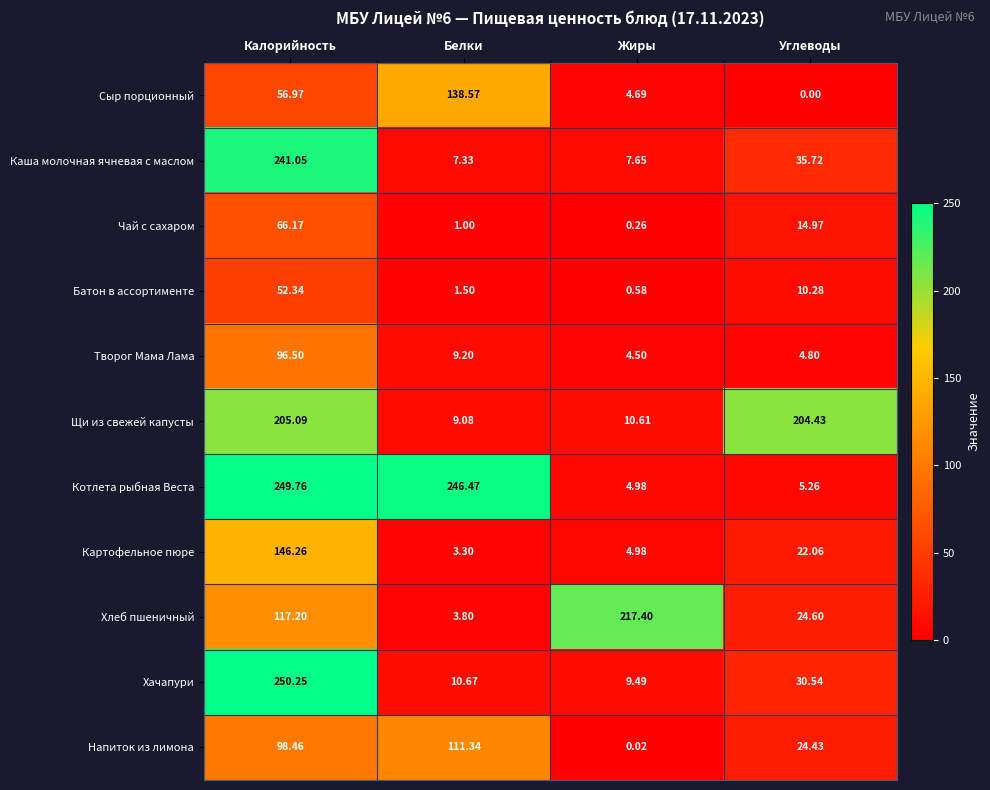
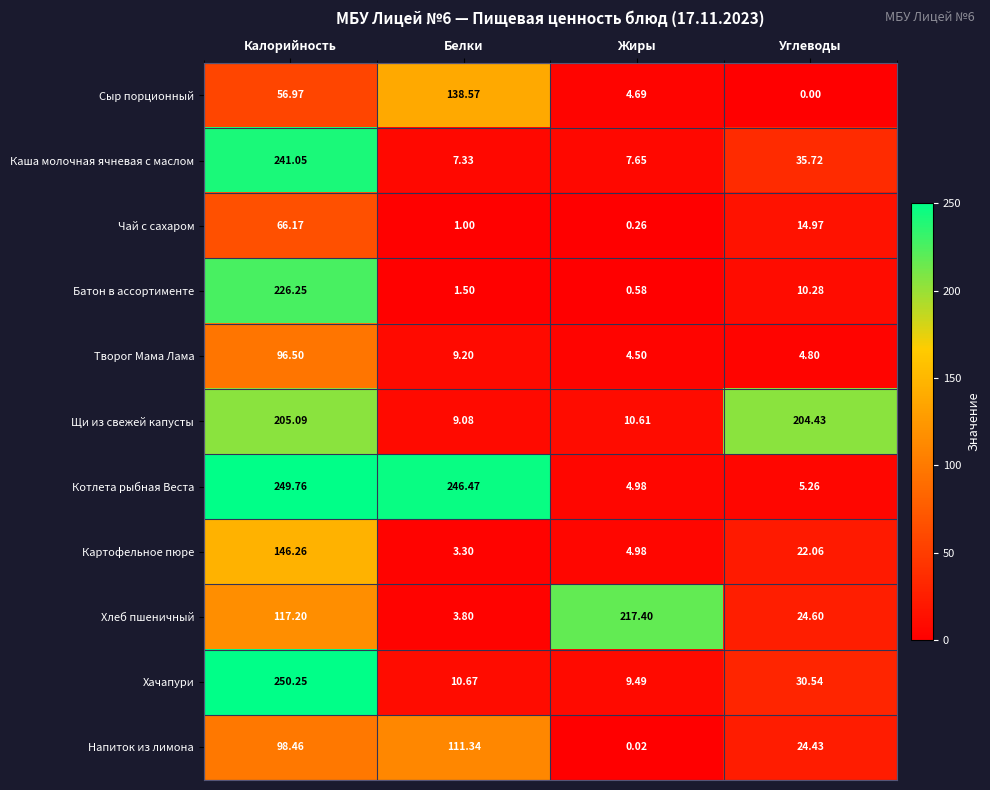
Батон в ассортименте, Калорийность: 52.34 -> 226.25
